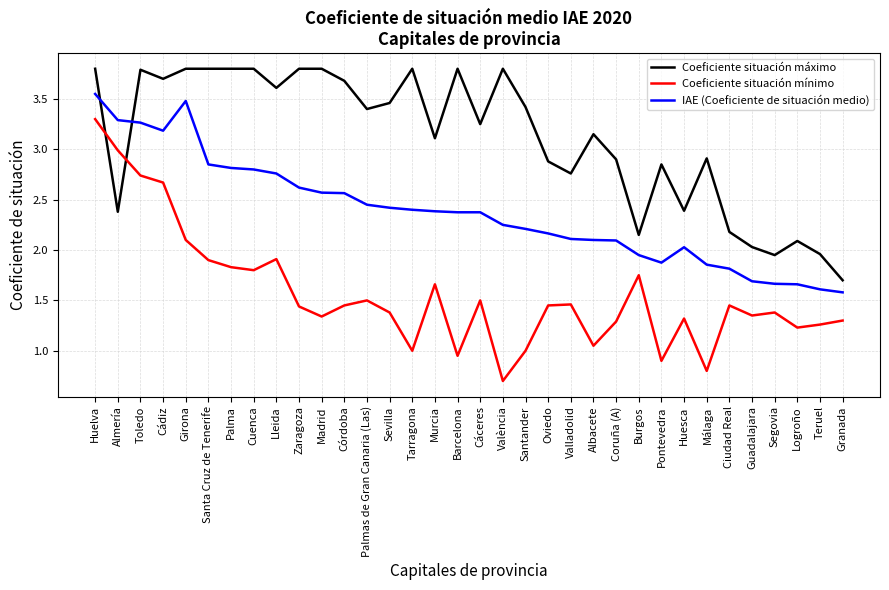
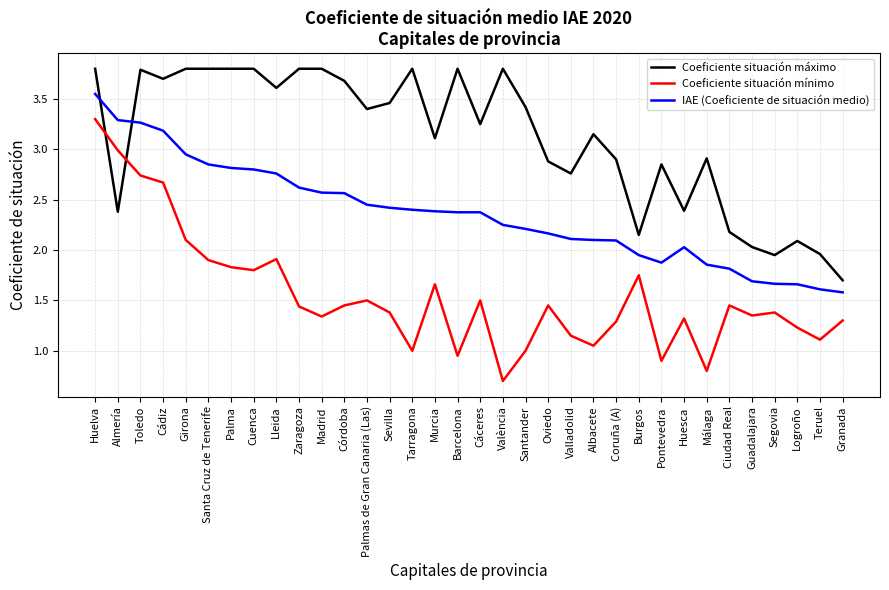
IAE (Coeficiente de situación medio), Girona: 3.48 -> 2.95
Coeficiente situación mínimo, Valladolid: 1.46 -> 1.15
Coeficiente situación mínimo, Teruel: 1.26 -> 1.11
